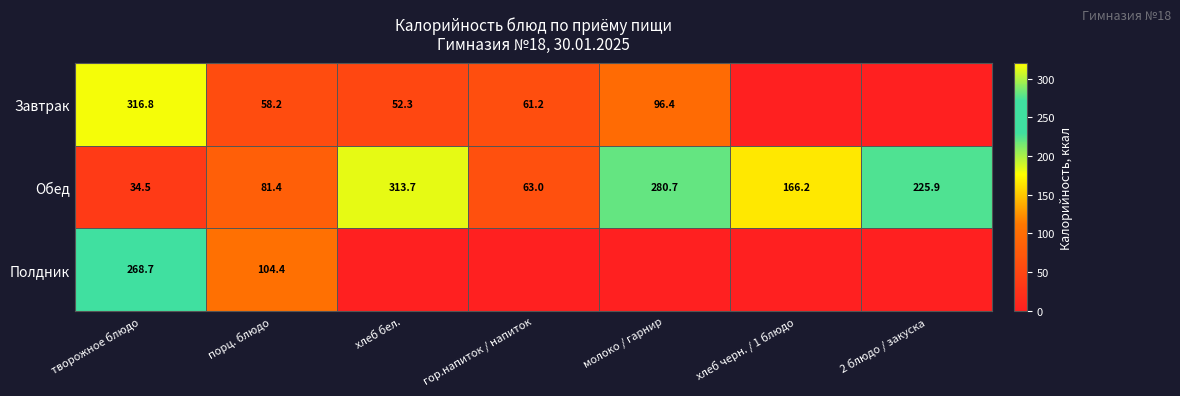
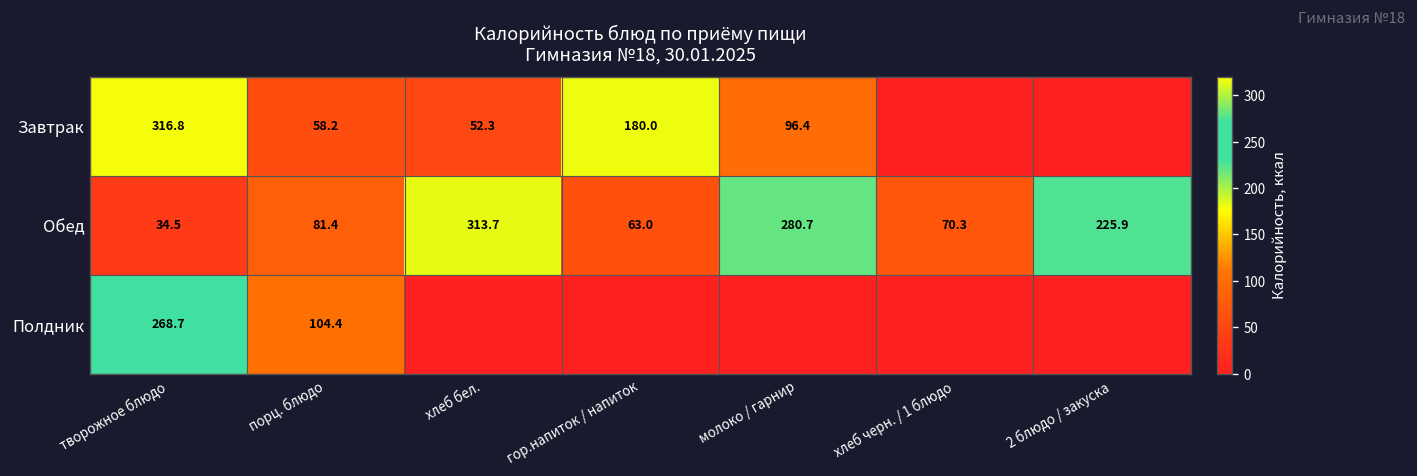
Завтрак, гор.напиток / напиток: 61.2 -> 180.0
Обед, хлеб черн. / 1 блюдо: 166.2 -> 70.3
